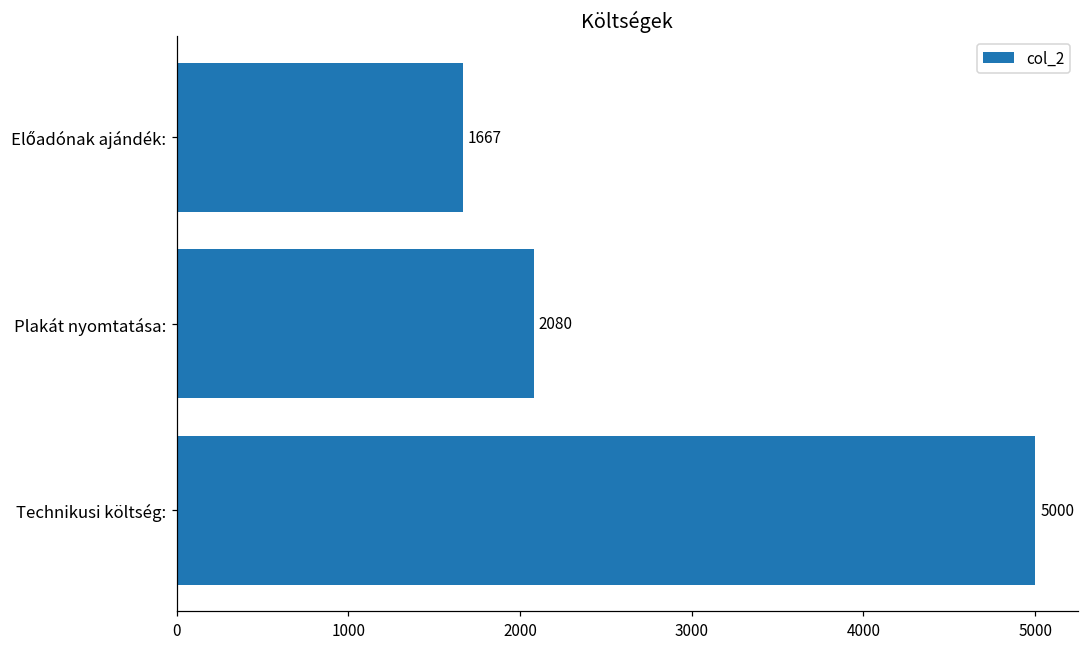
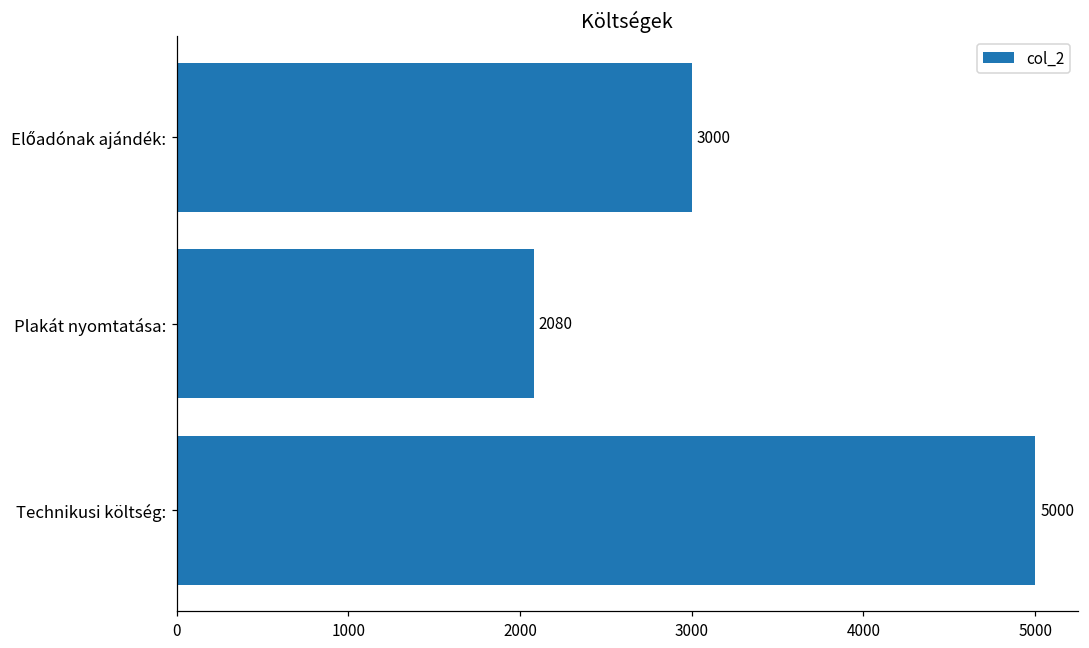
Előadónak ajándék:: 1667 -> 3000
